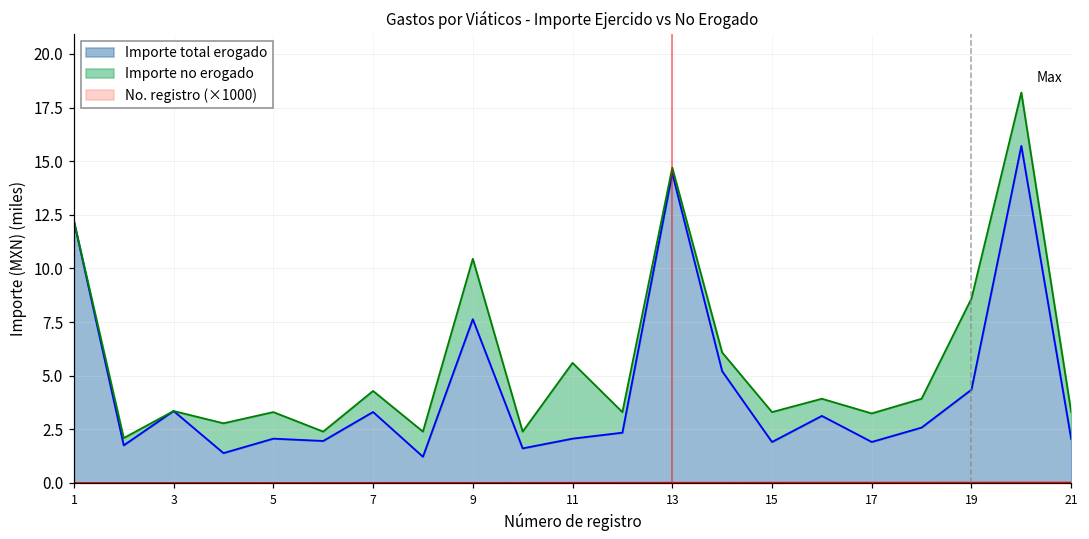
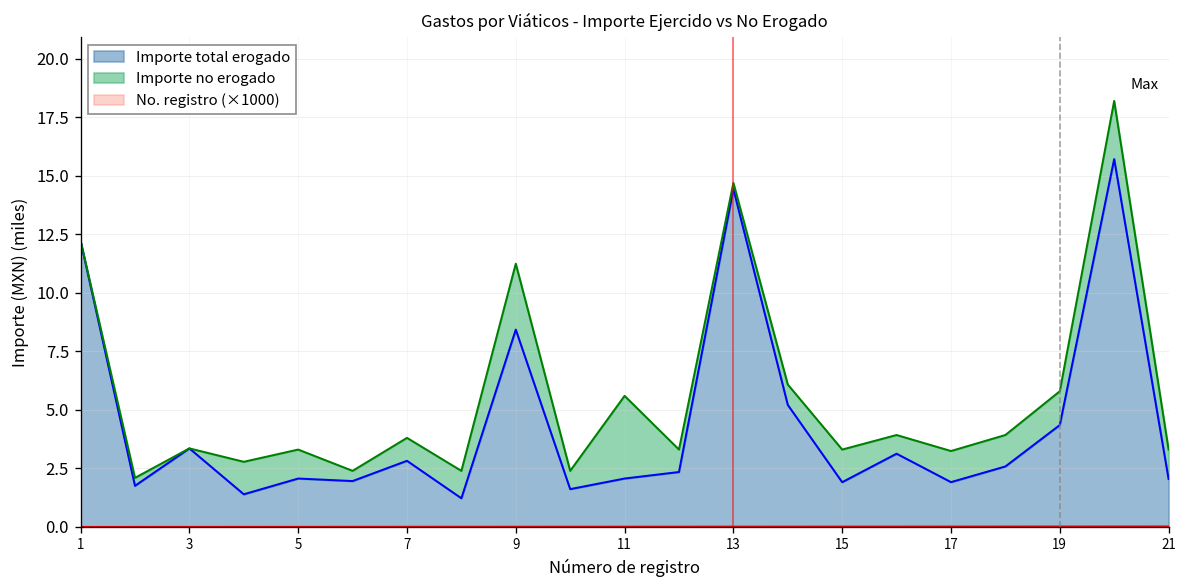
Importe total erogado, 7: 3.3 -> 2.8
Importe total erogado, 9: 7.6 -> 8.4
Importe no erogado, 19: 4.3 -> 1.4
